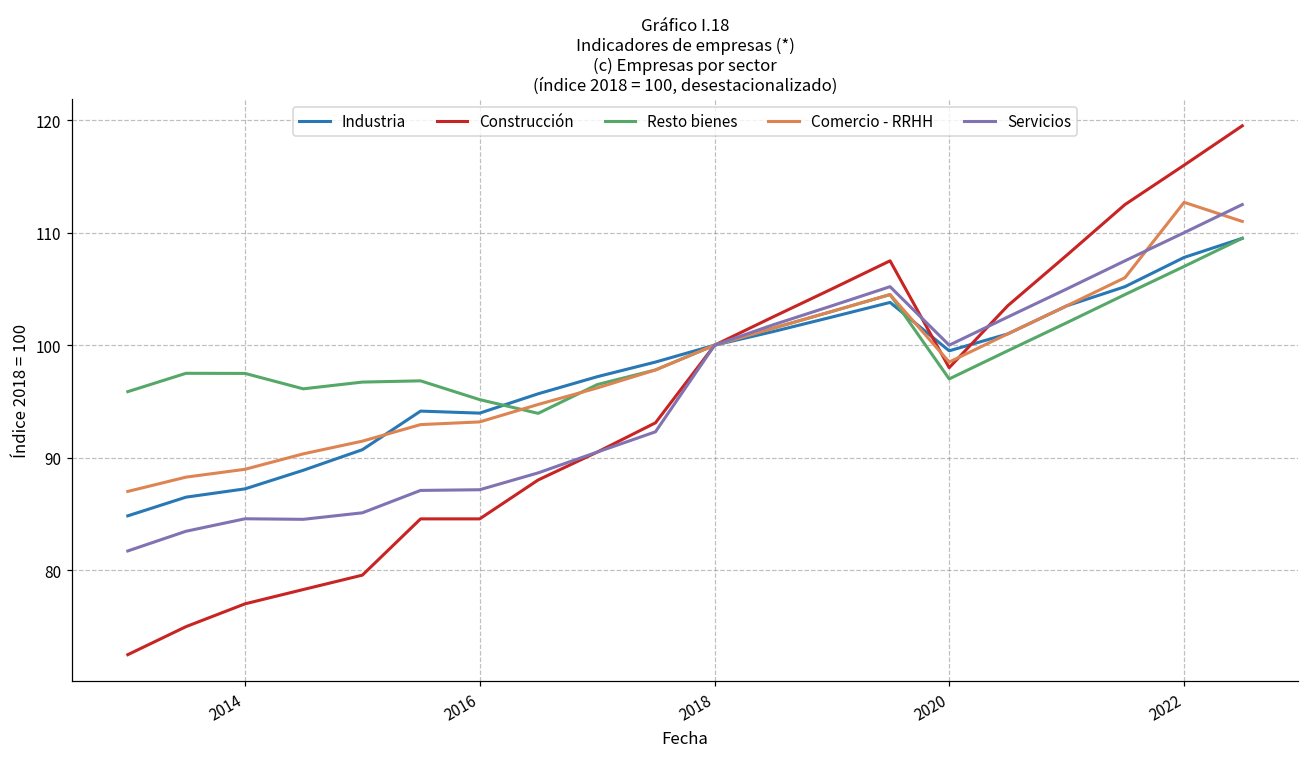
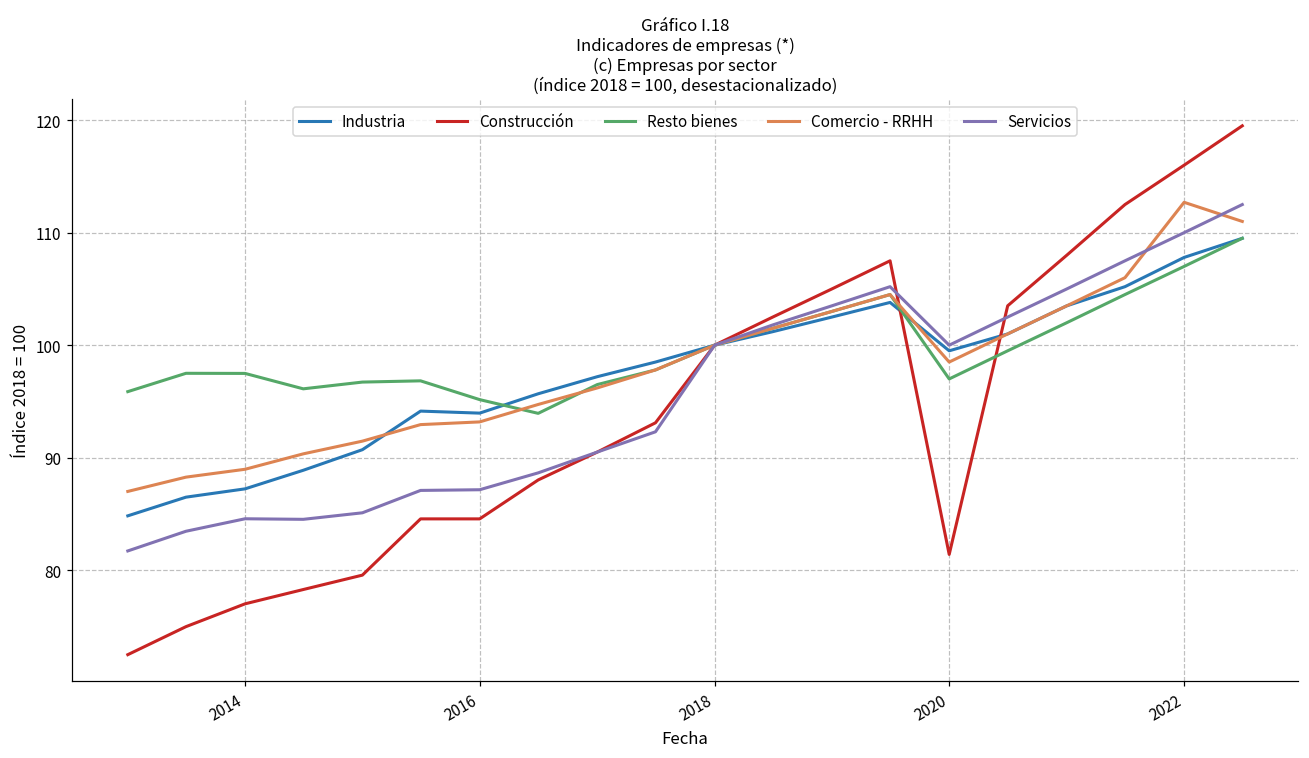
Construcción, 2020: 98.0 -> 81.4
